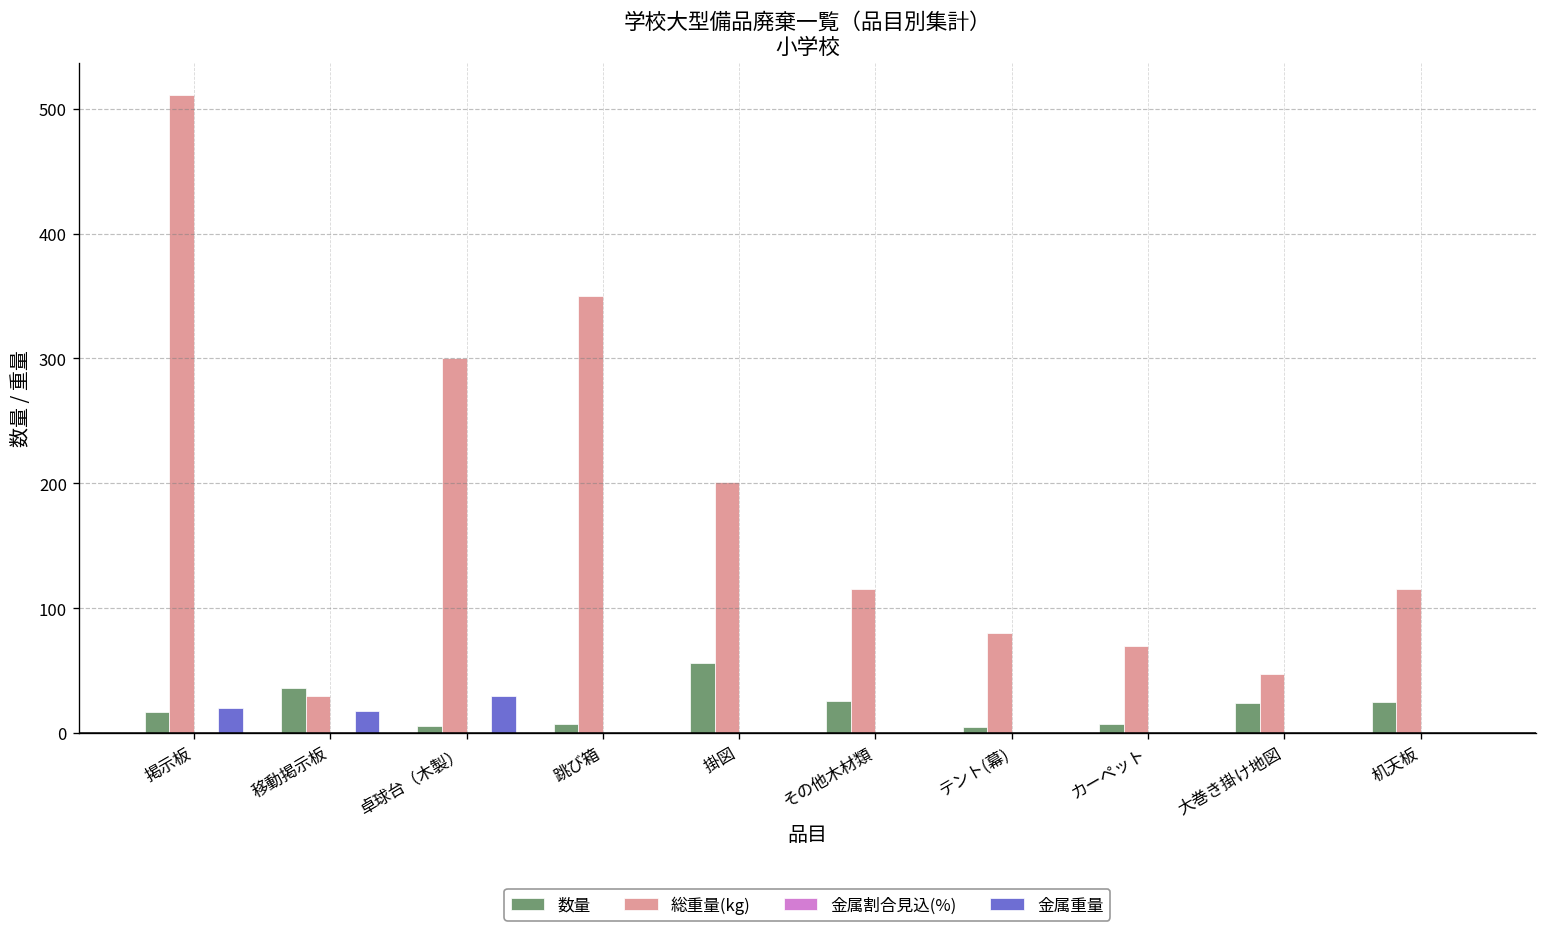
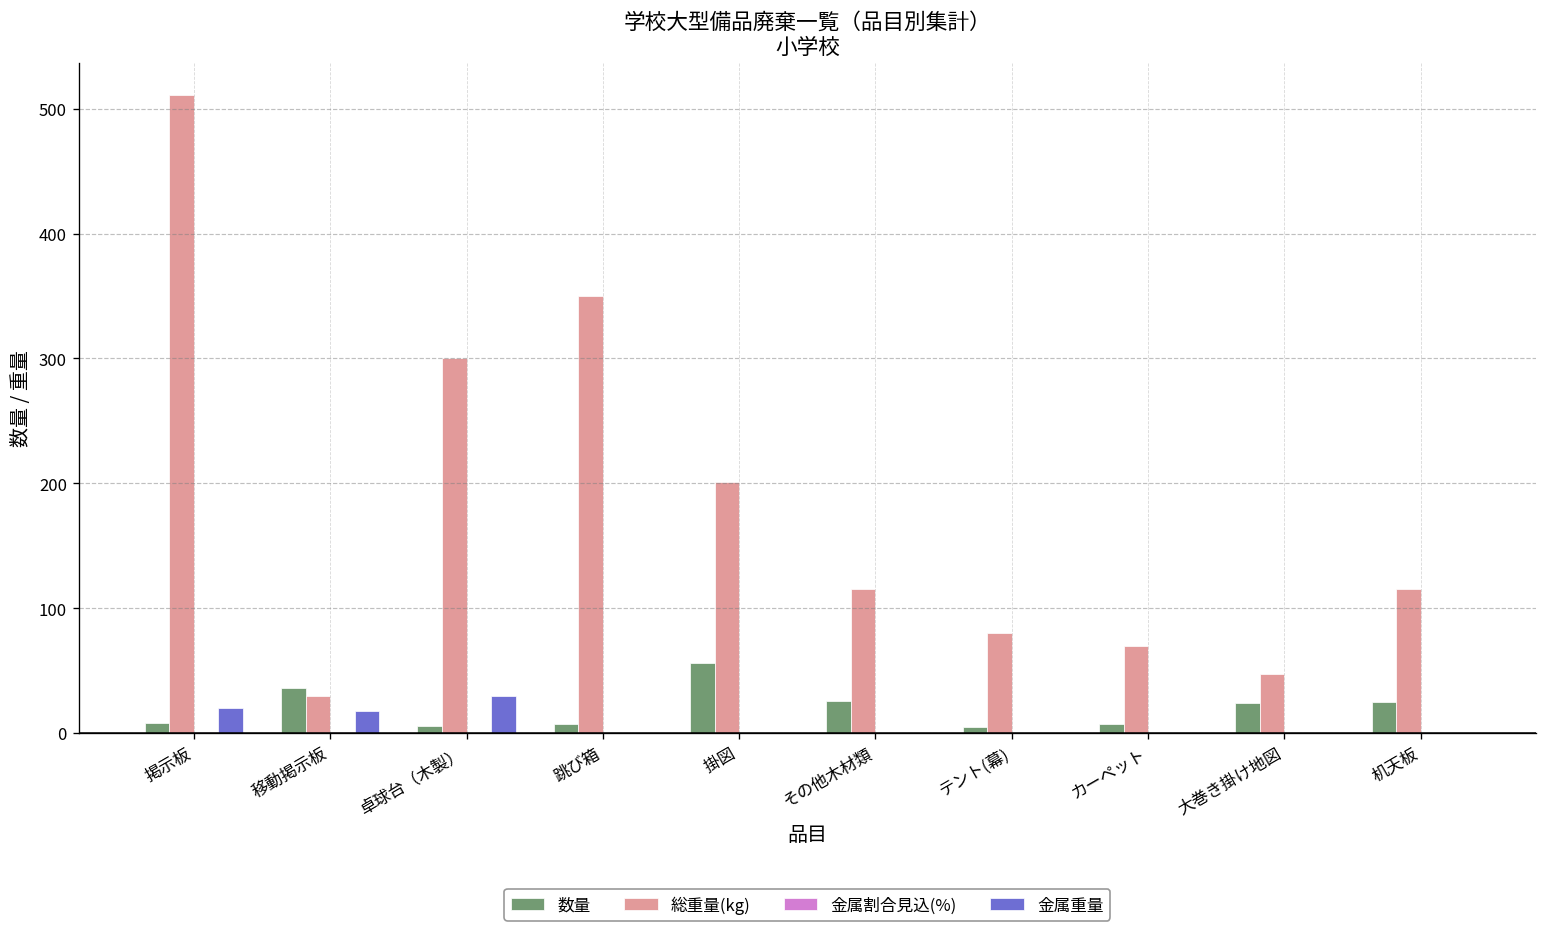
数量, 掲示板: 17 -> 8
